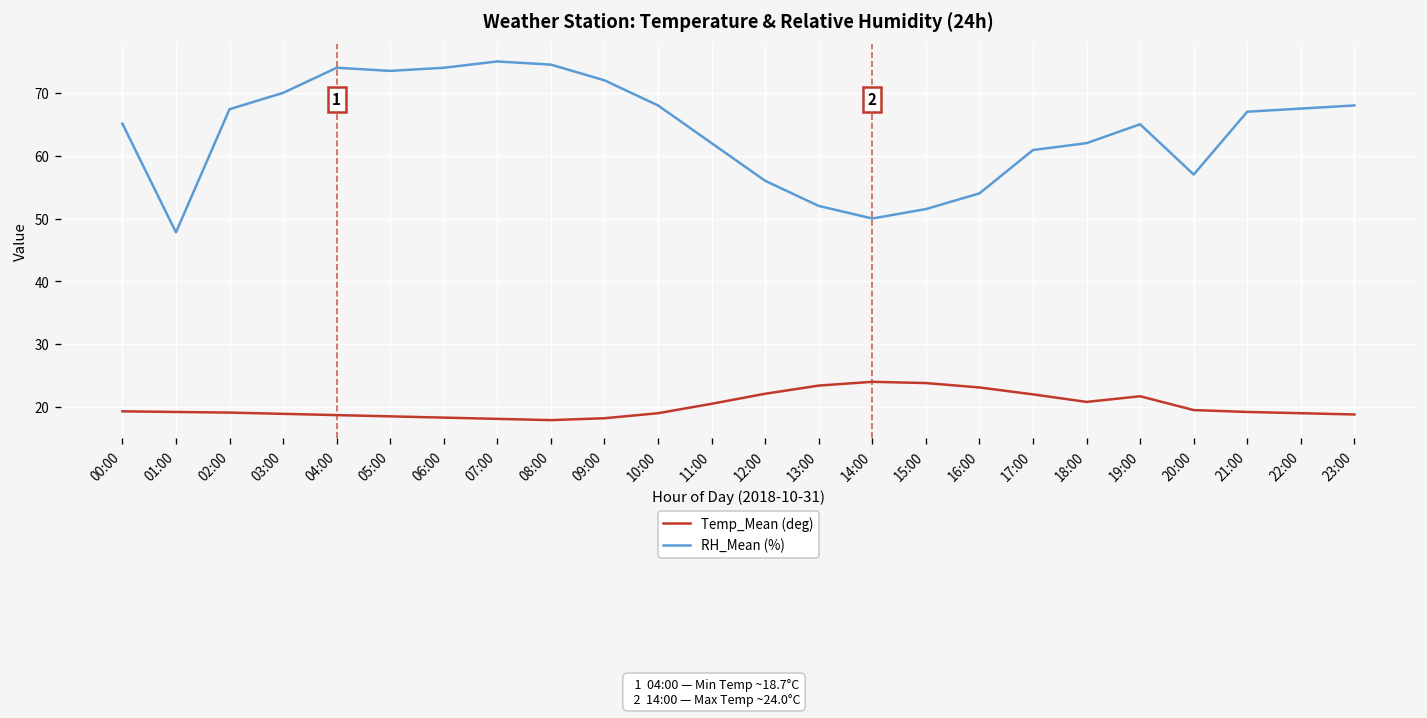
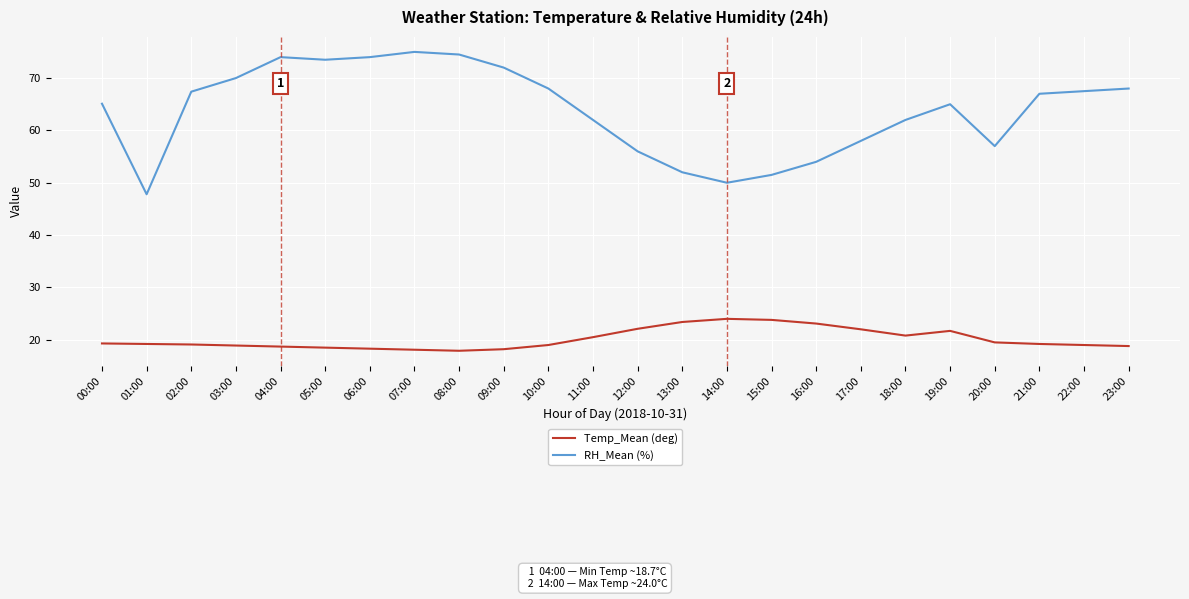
RH_Mean (%), 17:00: 61 -> 58
